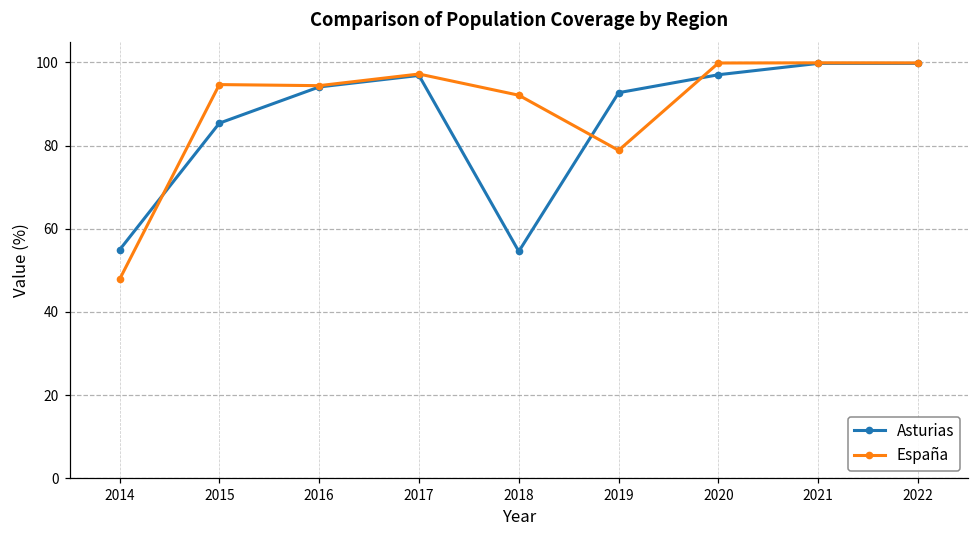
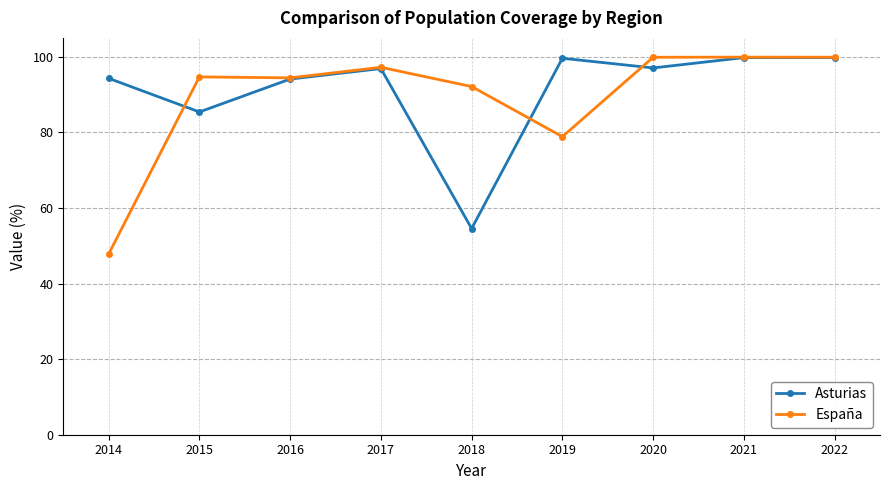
Asturias, 2014: 55 -> 94
Asturias, 2019: 93 -> 100
